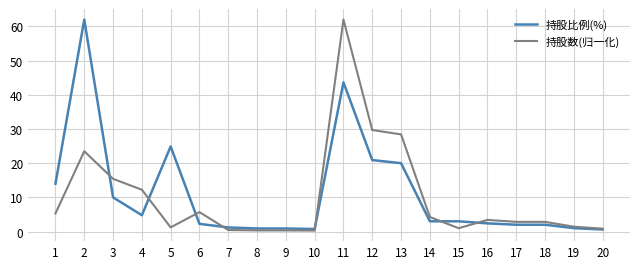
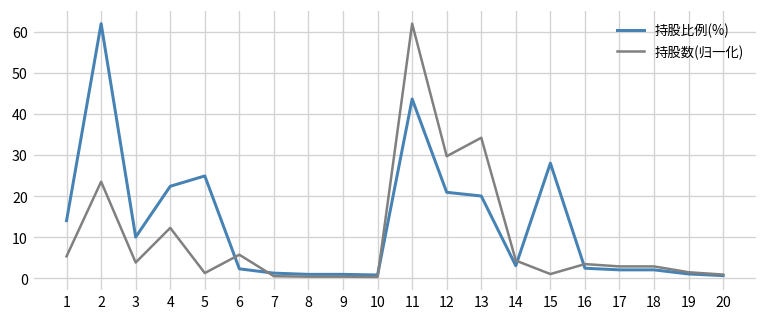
持股数(归一化), 3: 15 -> 4
持股比例(%), 4: 5 -> 22
持股数(归一化), 13: 28 -> 34
持股比例(%), 15: 3 -> 28
